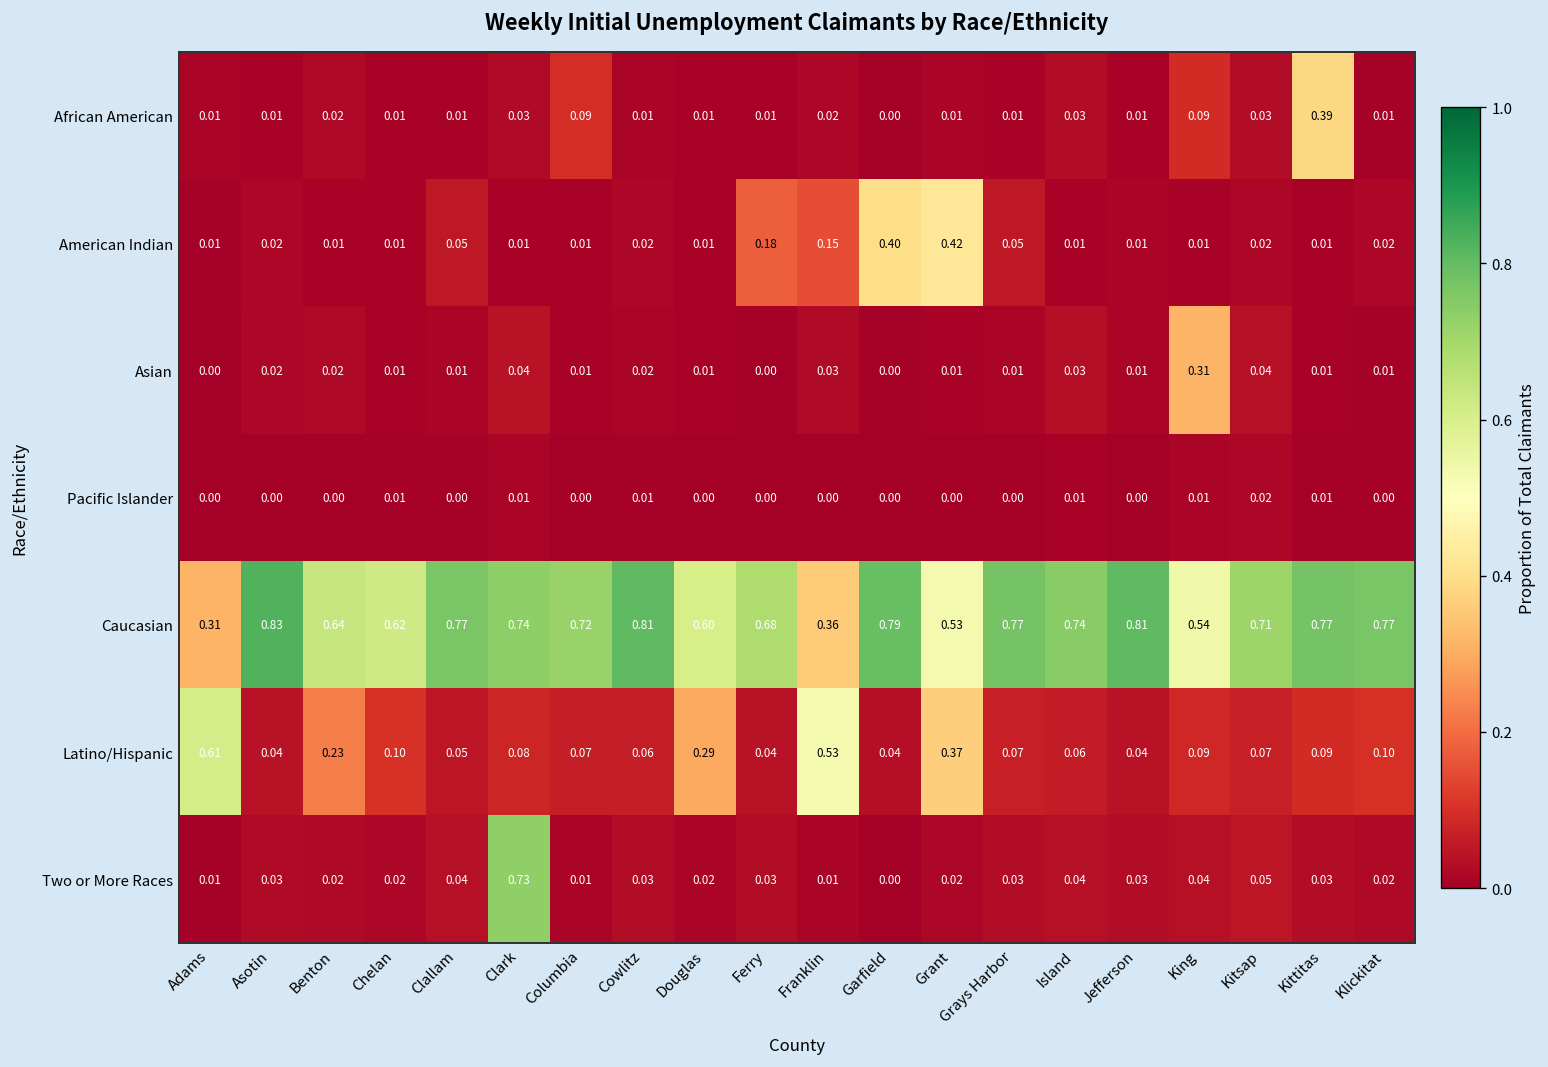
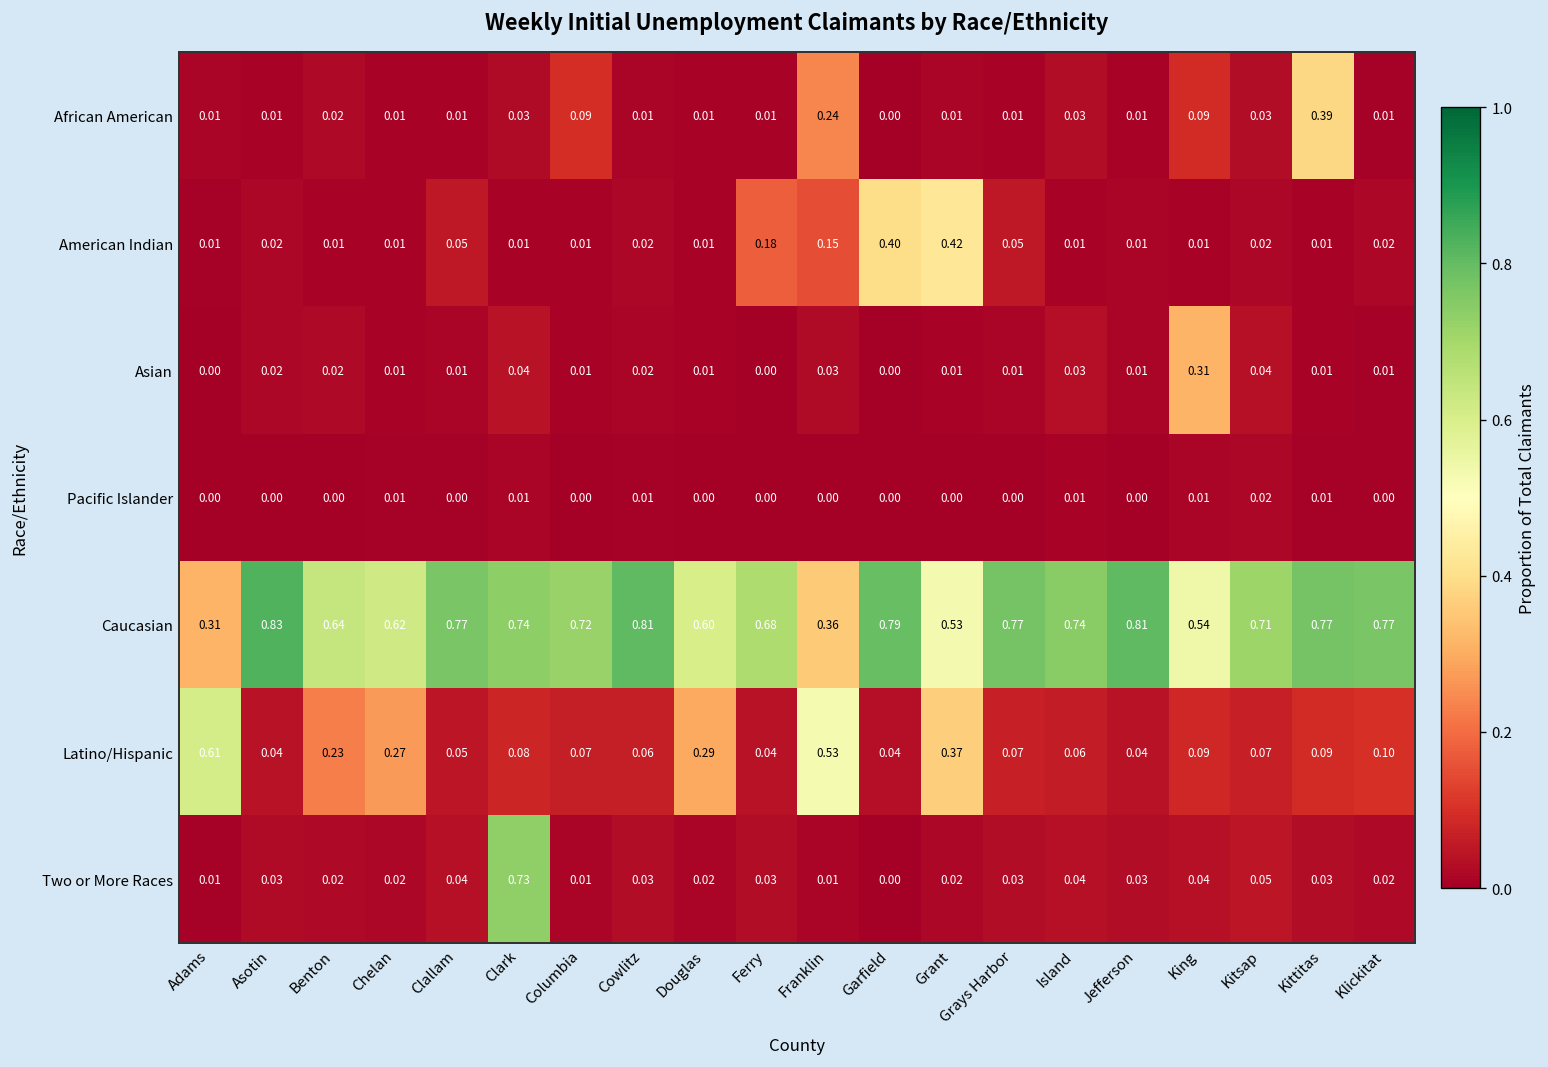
African American, Franklin: 0.02 -> 0.24
Latino/Hispanic, Chelan: 0.10 -> 0.27
